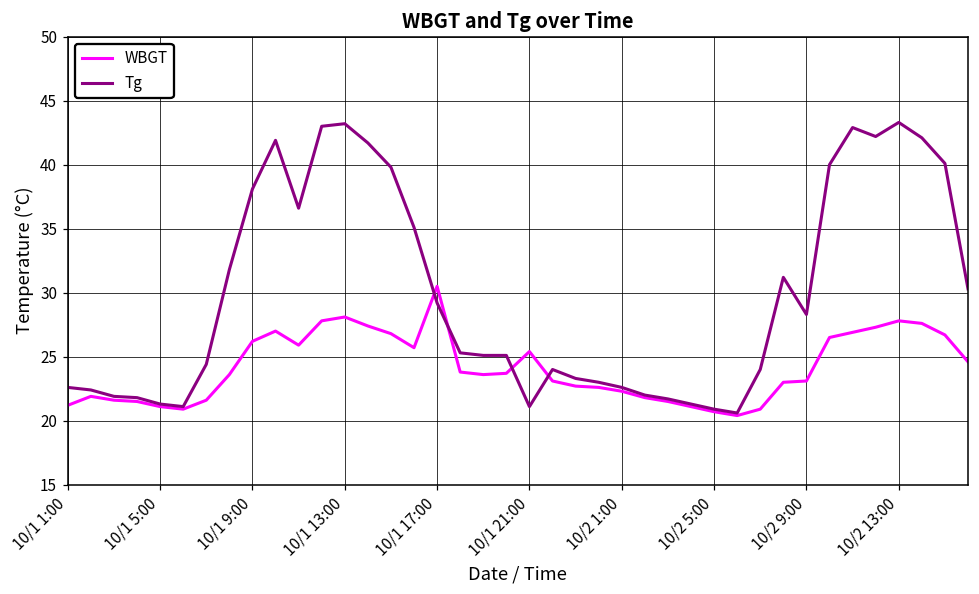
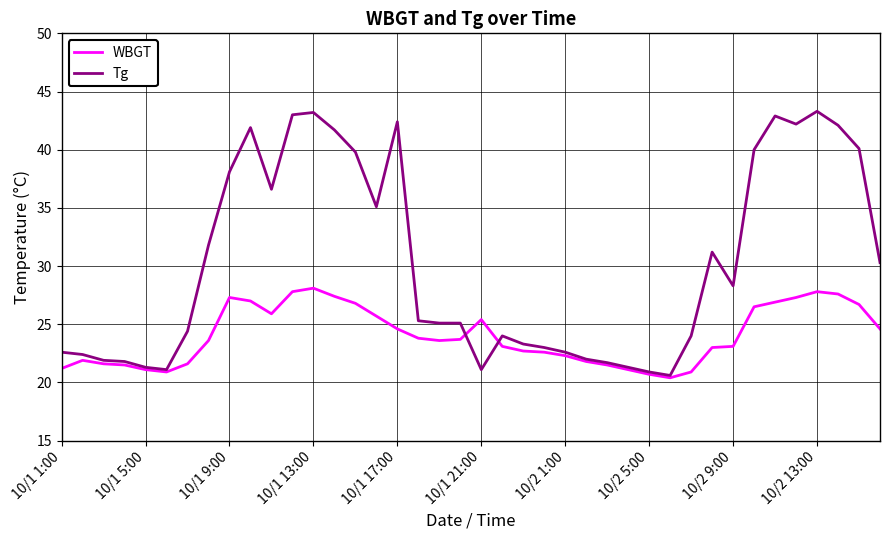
WBGT, 10/1 9:00: 26.2 -> 27.3
WBGT, 10/1 17:00: 30.5 -> 24.6
Tg, 10/1 17:00: 29.2 -> 42.4
